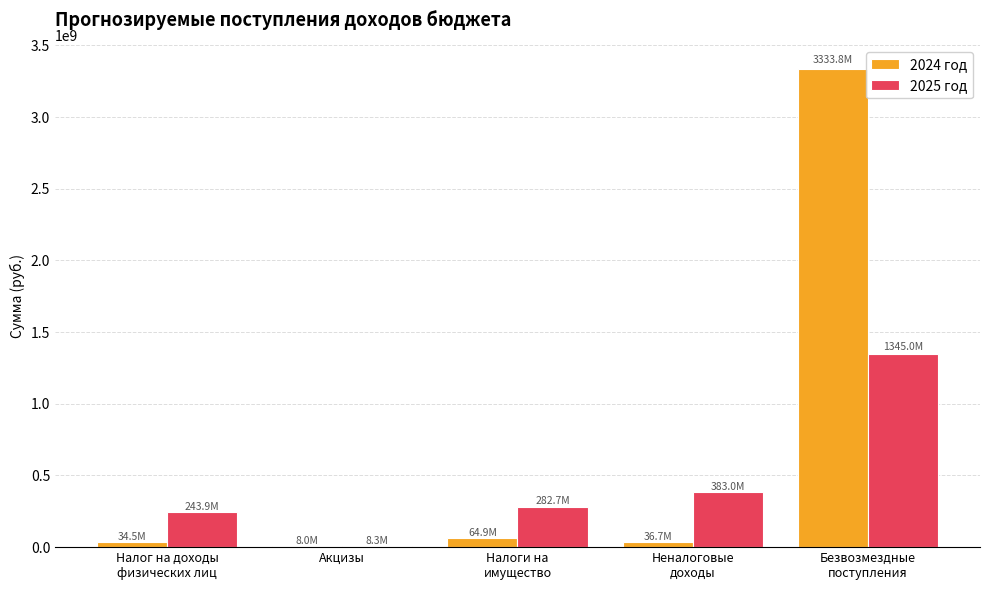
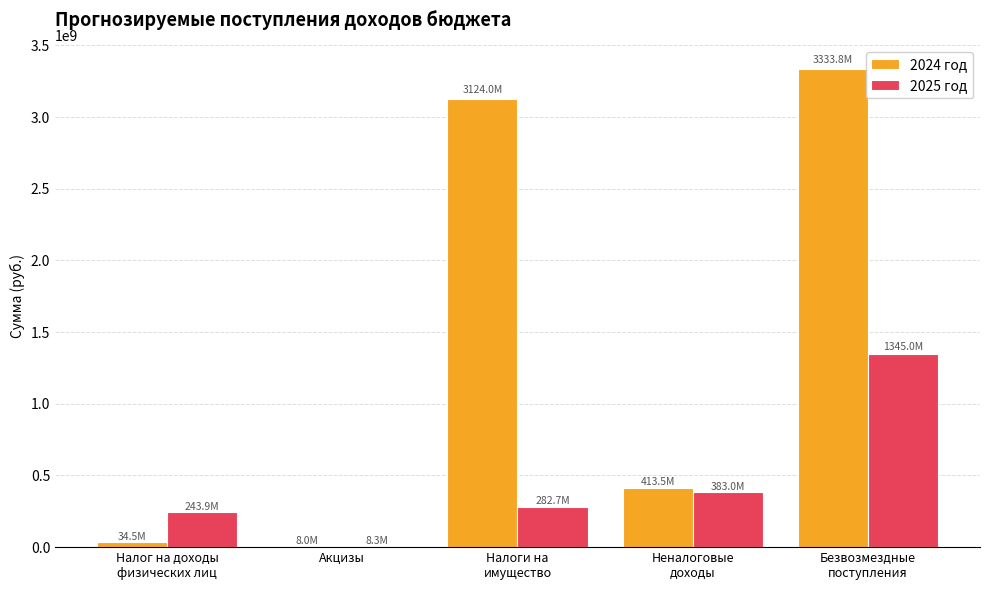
2024 год, Налоги на имущество: 64.9M -> 3124.0M
2024 год, Неналоговые доходы: 36.7M -> 413.5M
